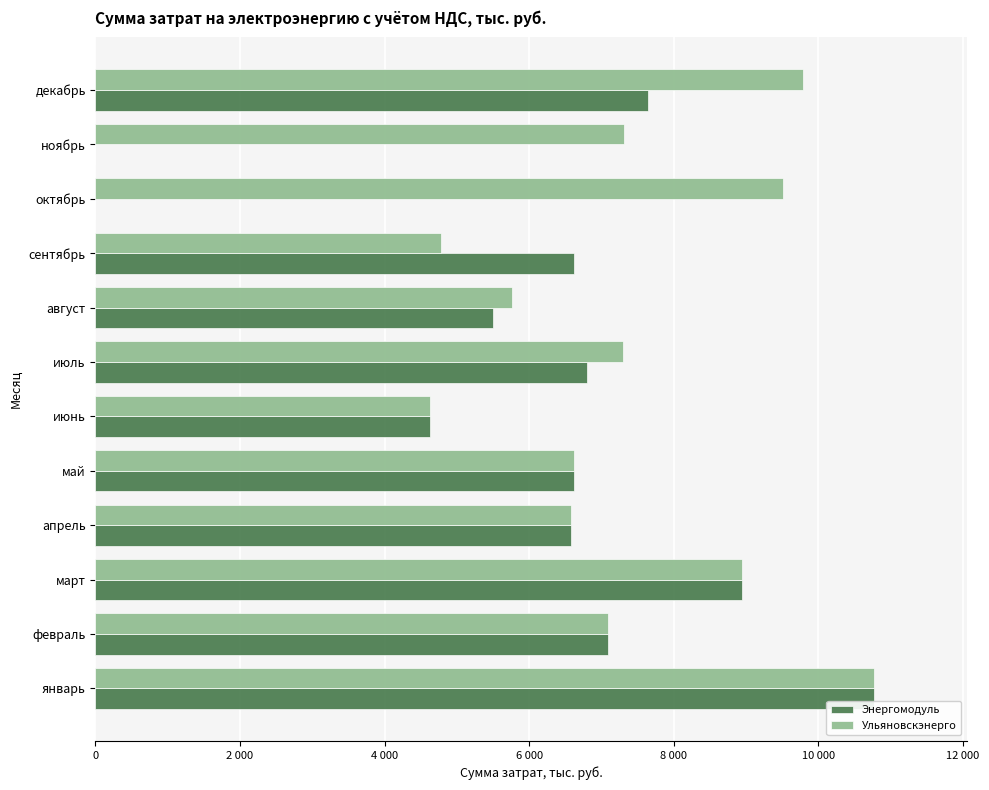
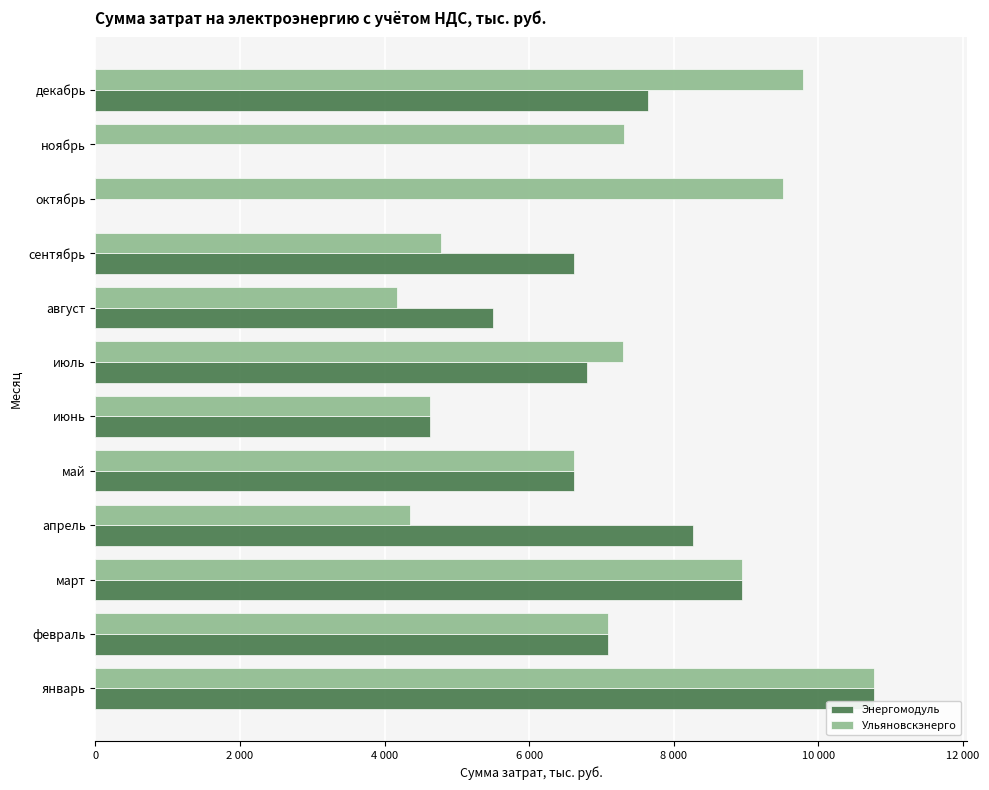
Ульяновскэнерго, август: 5800 -> 4200
Ульяновскэнерго, апрель: 6600 -> 4400
Энергомодуль, апрель: 6600 -> 8300
